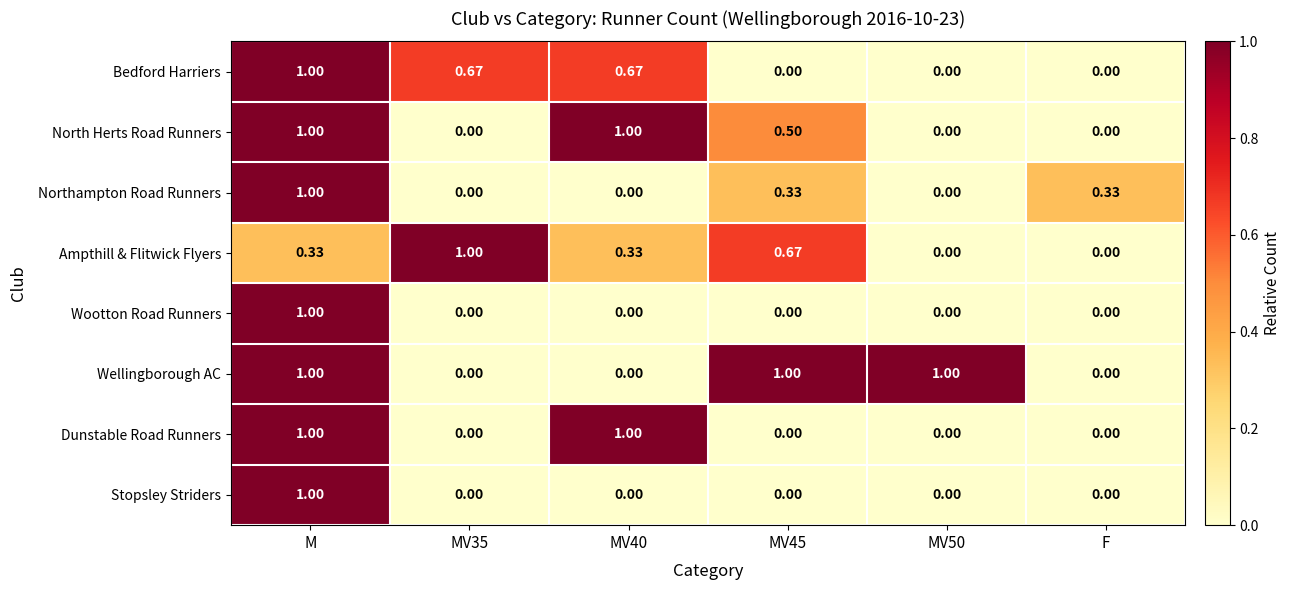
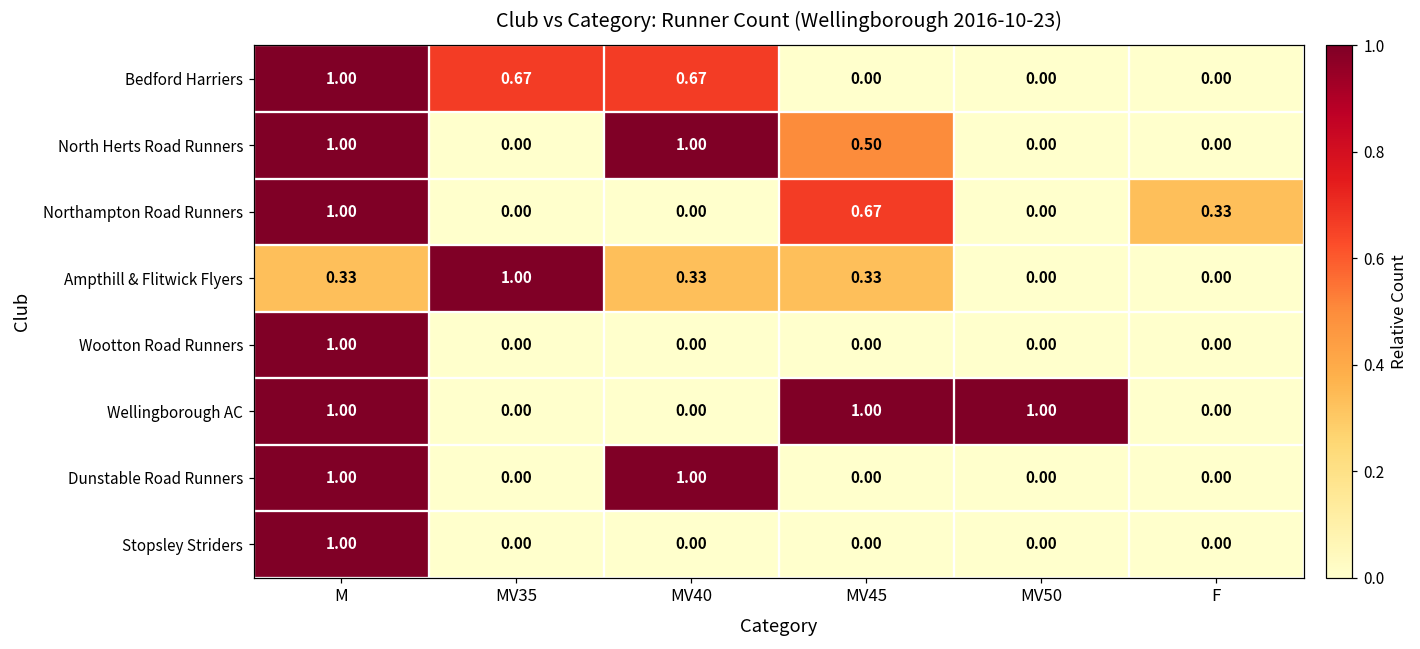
Northampton Road Runners, MV45: 0.33 -> 0.67
Ampthill & Flitwick Flyers, MV45: 0.67 -> 0.33
